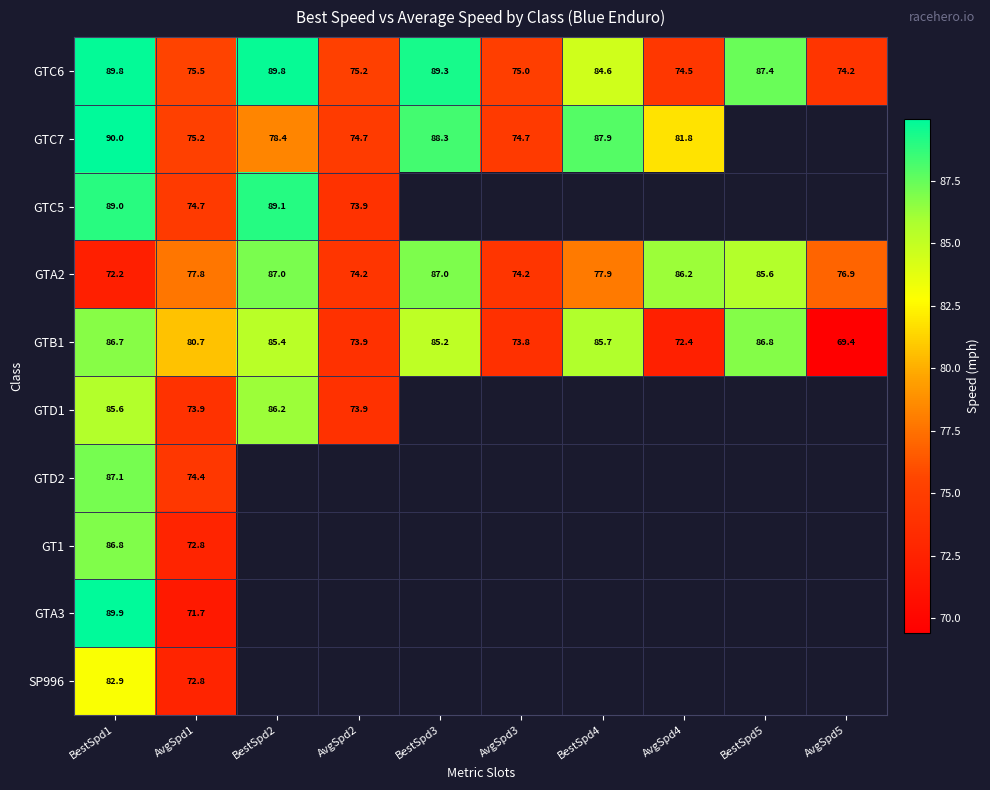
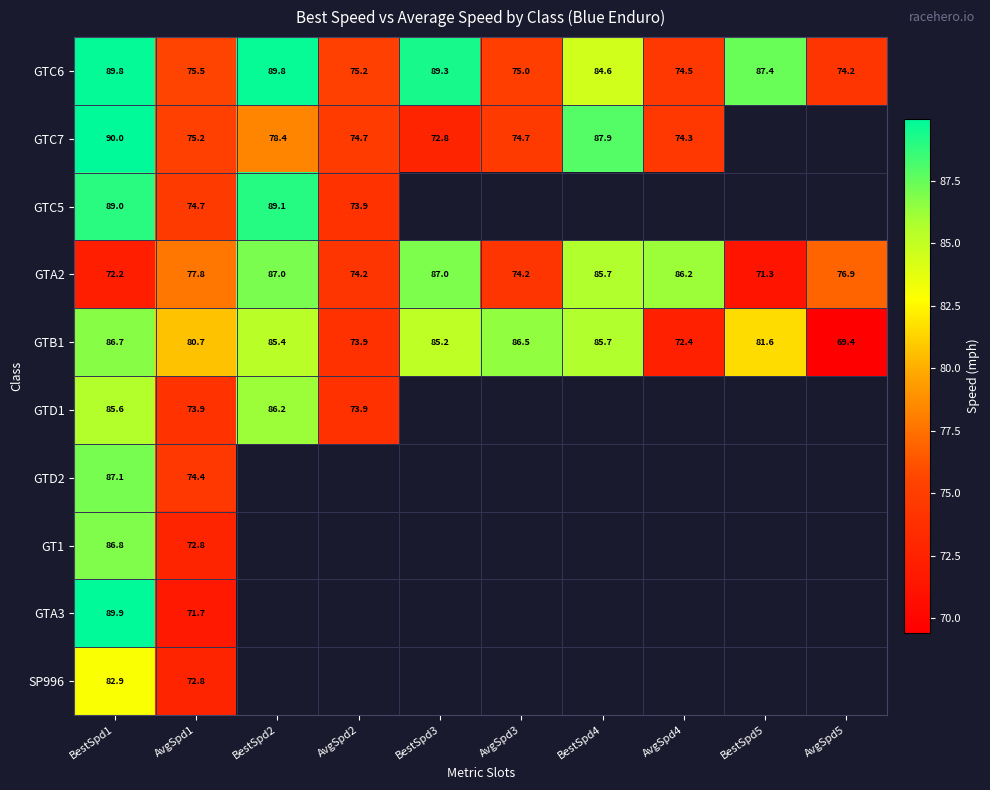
GTC7, BestSpd3: 88.3 -> 72.8
GTC7, AvgSpd4: 81.8 -> 74.3
GTA2, BestSpd4: 77.9 -> 85.7
GTA2, BestSpd5: 85.6 -> 71.3
GTB1, AvgSpd3: 73.8 -> 86.5
GTB1, BestSpd5: 86.8 -> 81.6
